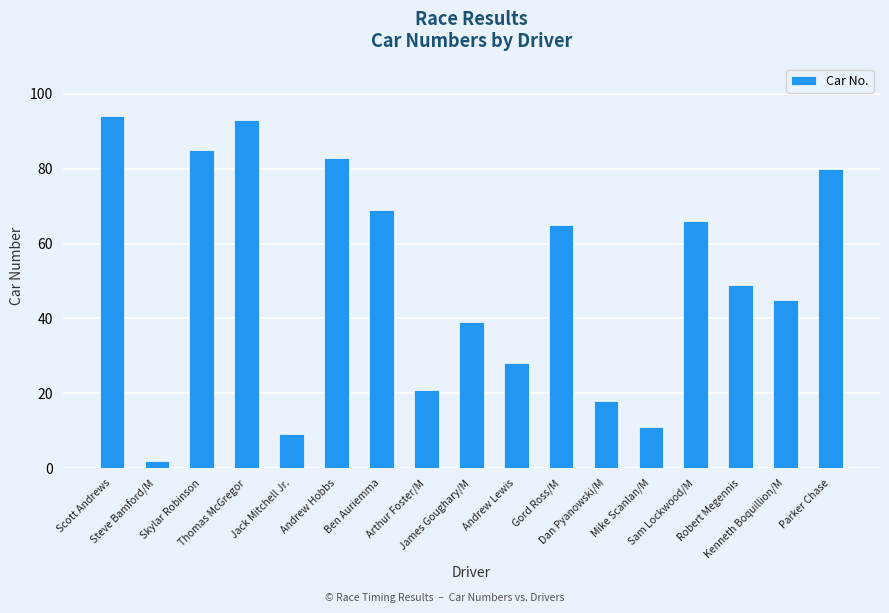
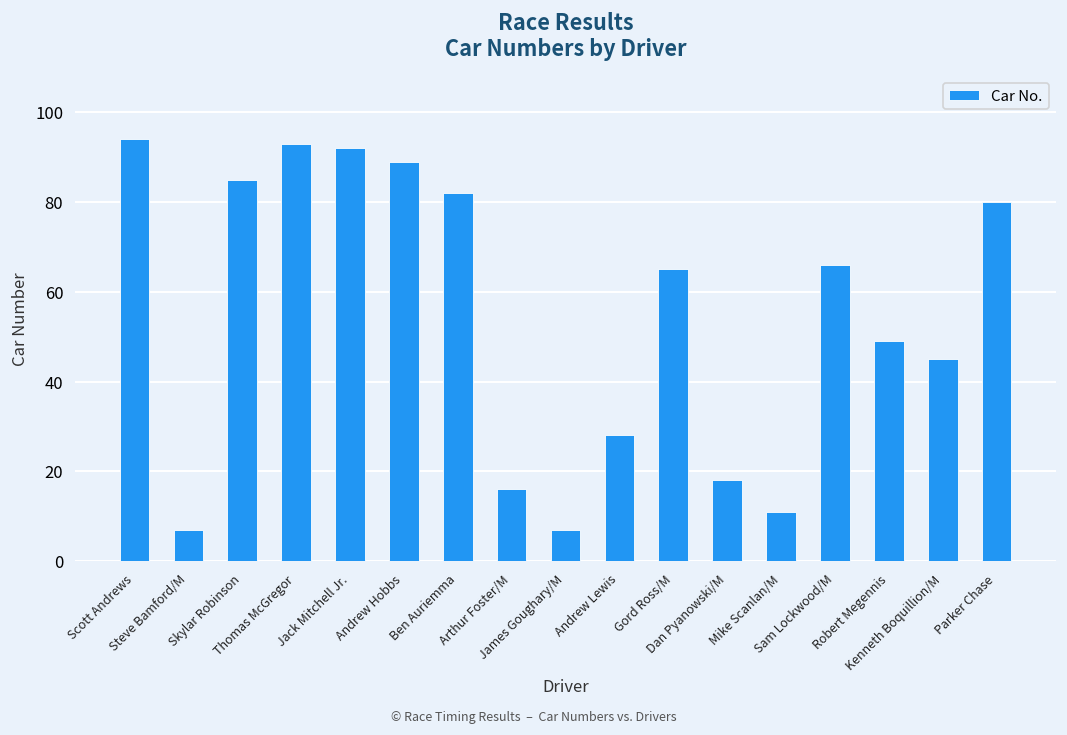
Steve Bamford/M: 2 -> 7
Jack Mitchell Jr.: 9 -> 92
Andrew Hobbs: 83 -> 89
Ben Auriemma: 69 -> 82
Arthur Foster/M: 21 -> 16
James Goughary/M: 39 -> 7
